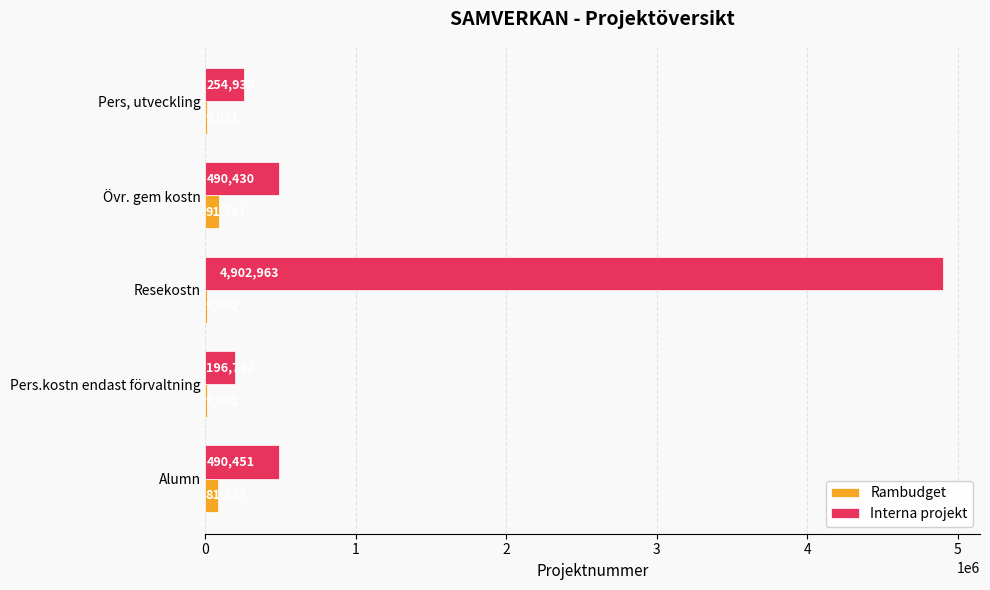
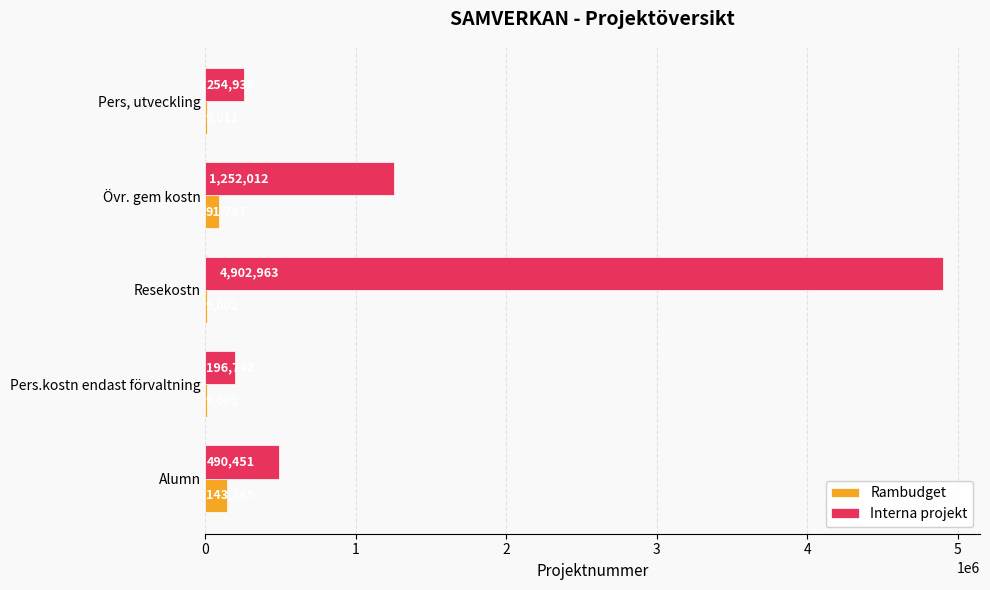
Interna projekt, Övr. gem kostn: 490,430 -> 1,252,012
Rambudget, Alumn: 80000 -> 140000
